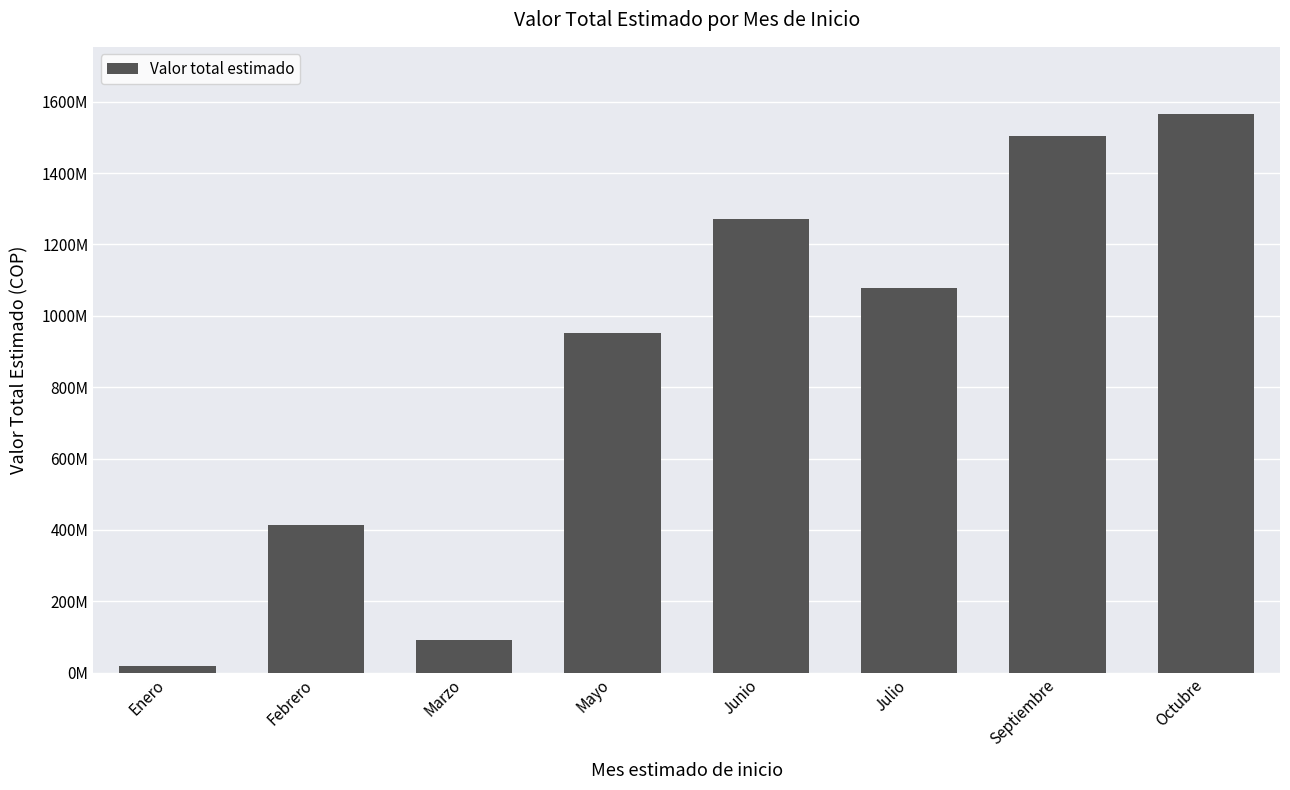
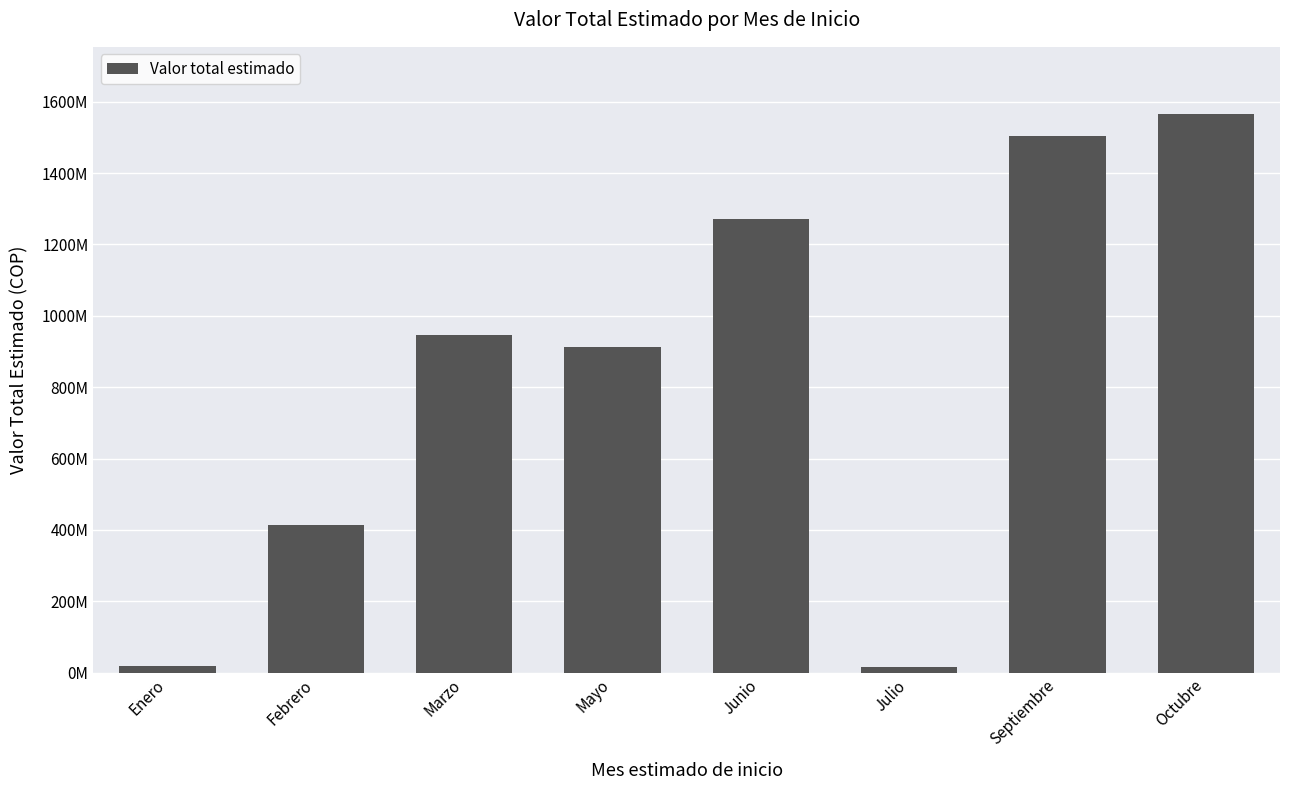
Marzo: 90000000 -> 950000000
Mayo: 950000000 -> 910000000
Julio: 1080000000 -> 20000000
